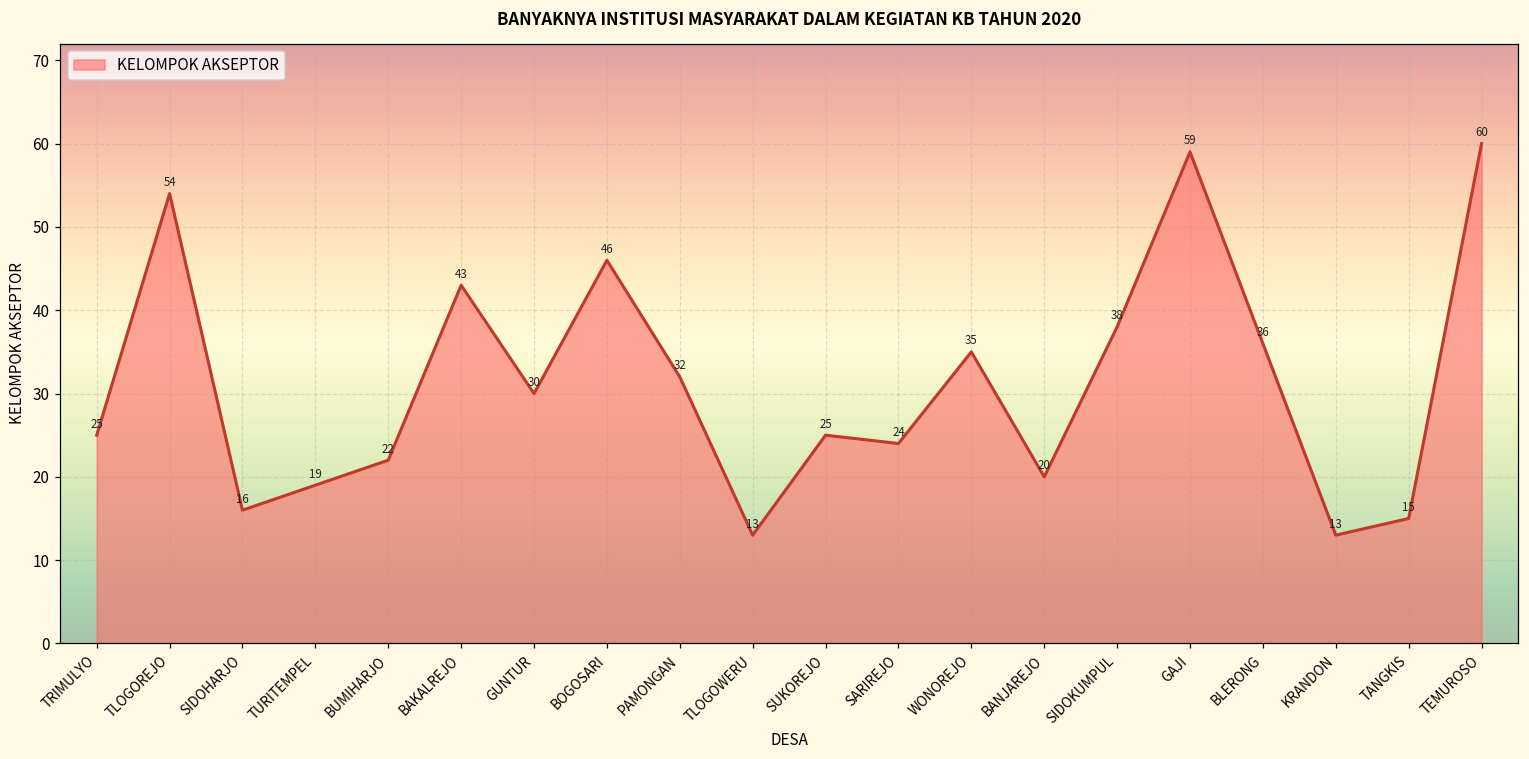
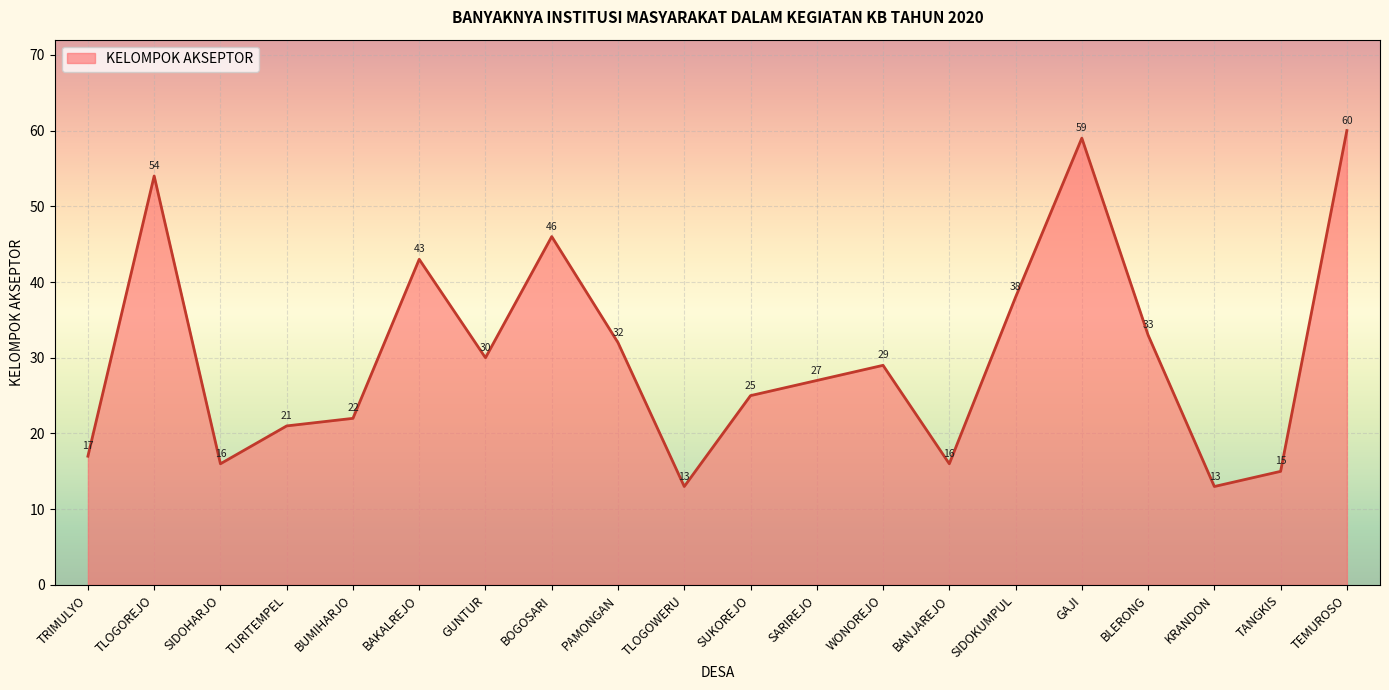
TRIMULYO: 25 -> 17
TURITEMPEL: 19 -> 21
SARIREJO: 24 -> 27
WONOREJO: 35 -> 29
BANJAREJO: 20 -> 16
BLERONG: 36 -> 33
